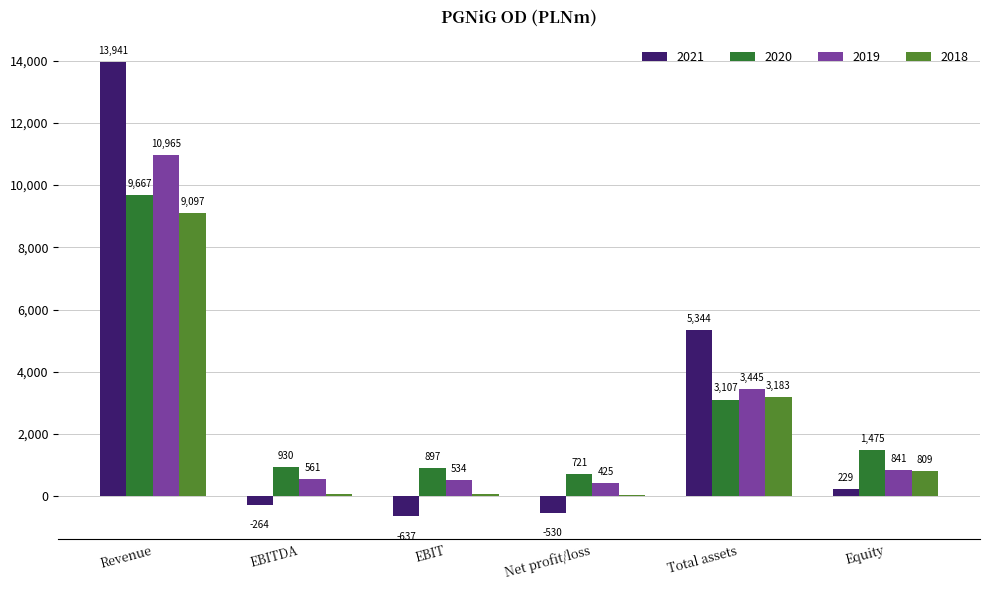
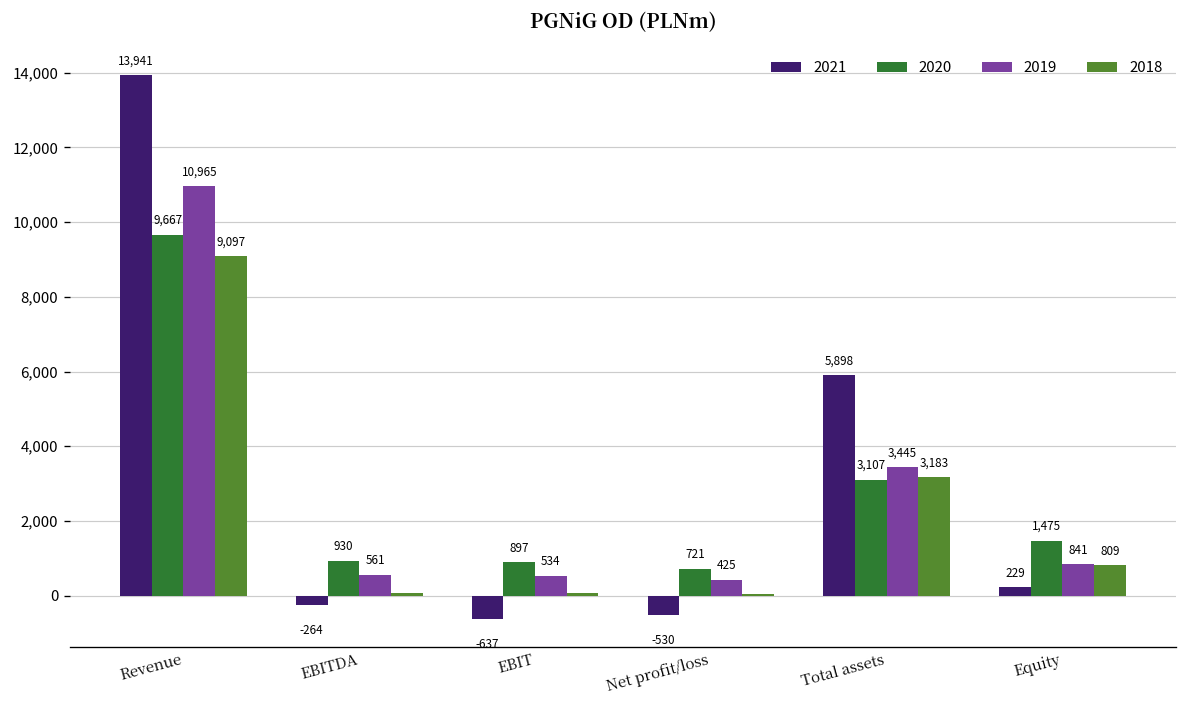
2021, Total assets: 5,344 -> 5,898
